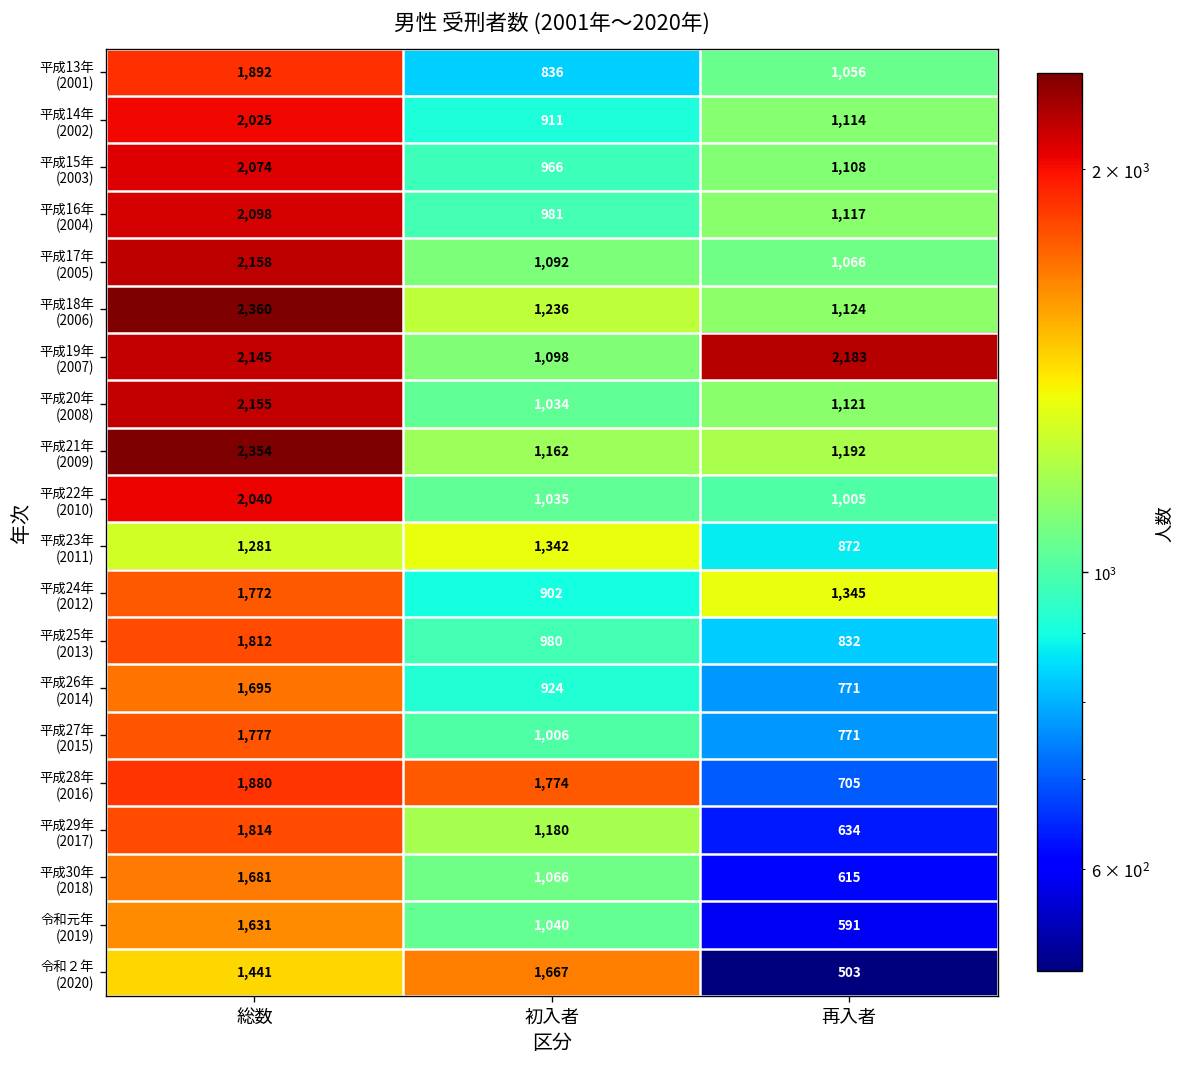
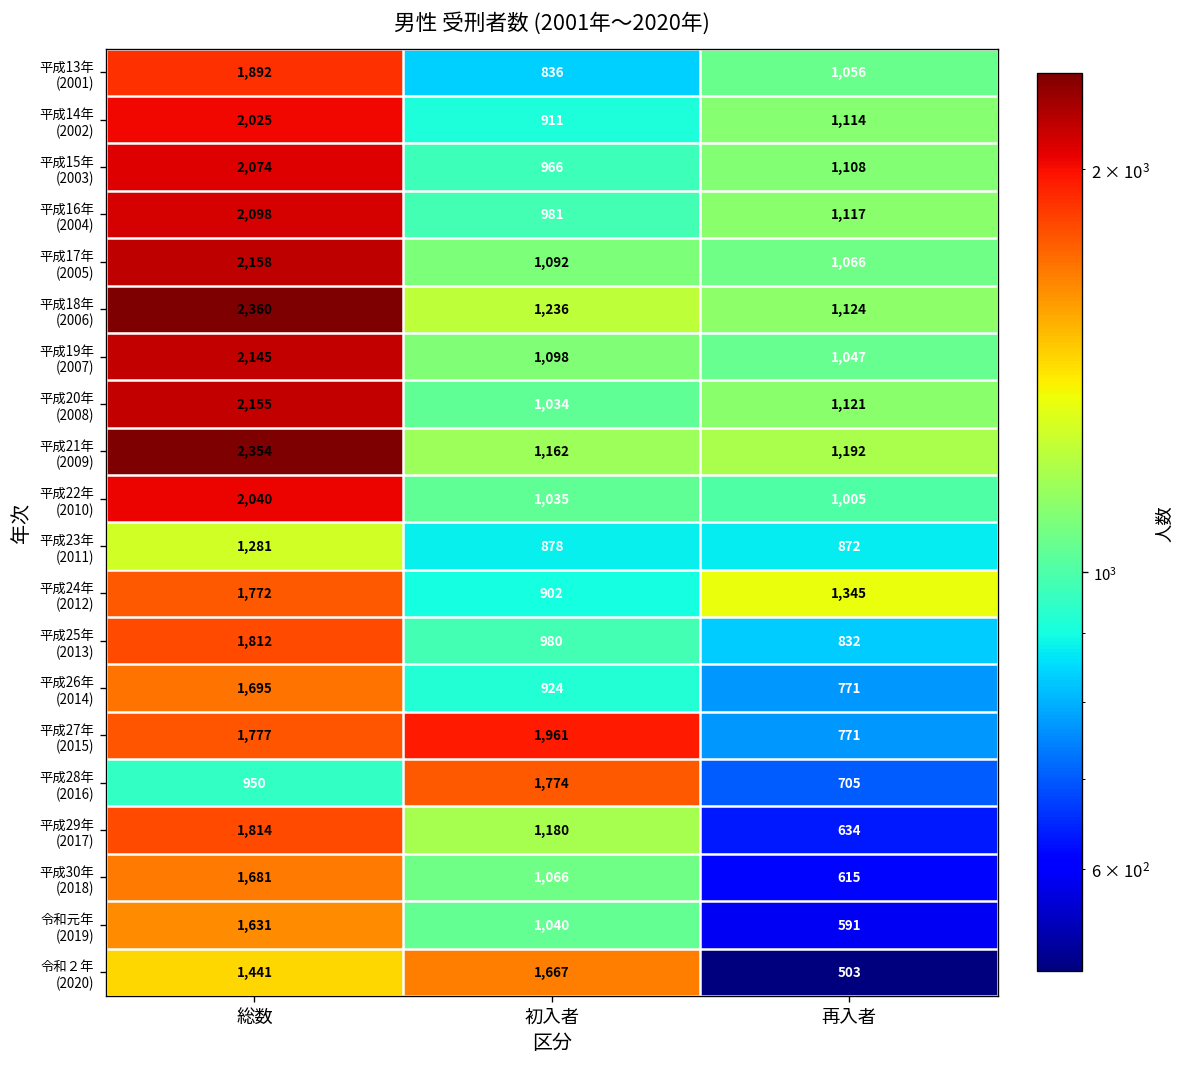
平成19年 (2007), 再入者: 2,183 -> 1,047
平成23年 (2011), 初入者: 1,342 -> 878
平成27年 (2015), 初入者: 1,006 -> 1,961
平成28年 (2016), 総数: 1,880 -> 950
